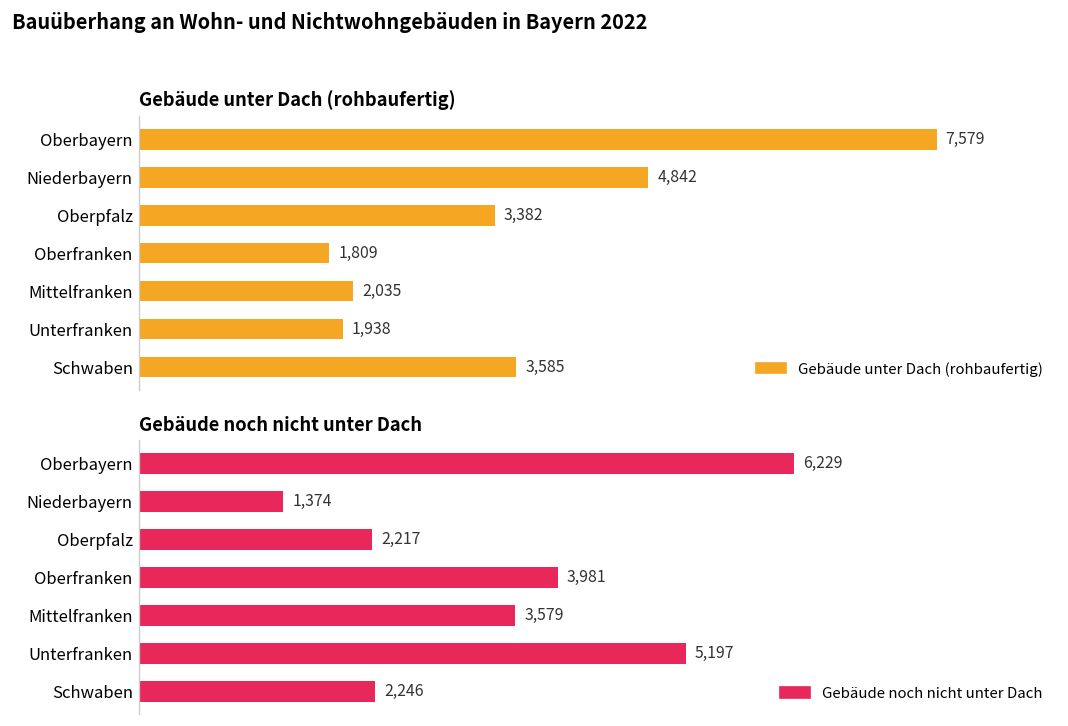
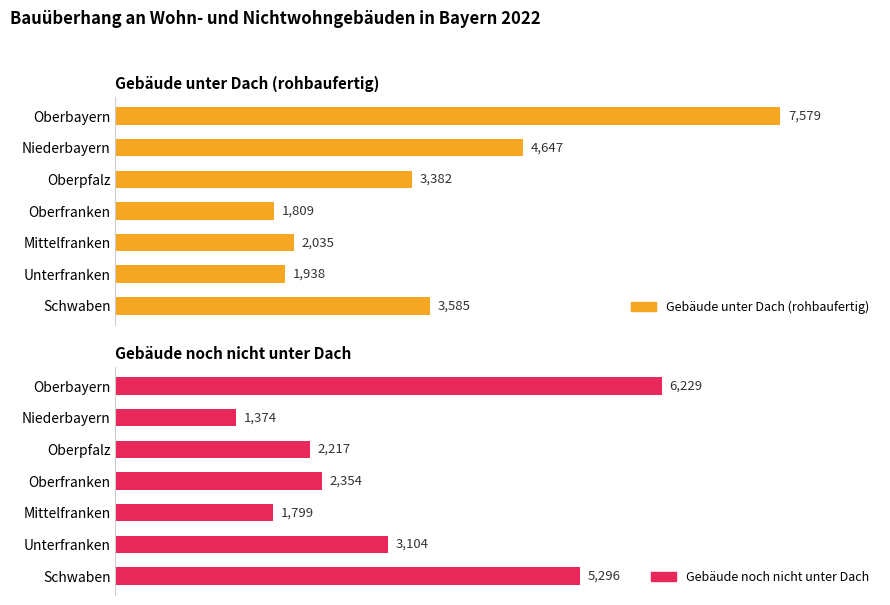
Gebäude unter Dach (rohbaufertig), Niederbayern: 4,842 -> 4,647
Gebäude noch nicht unter Dach, Oberfranken: 3,981 -> 2,354
Gebäude noch nicht unter Dach, Mittelfranken: 3,579 -> 1,799
Gebäude noch nicht unter Dach, Unterfranken: 5,197 -> 3,104
Gebäude noch nicht unter Dach, Schwaben: 2,246 -> 5,296
